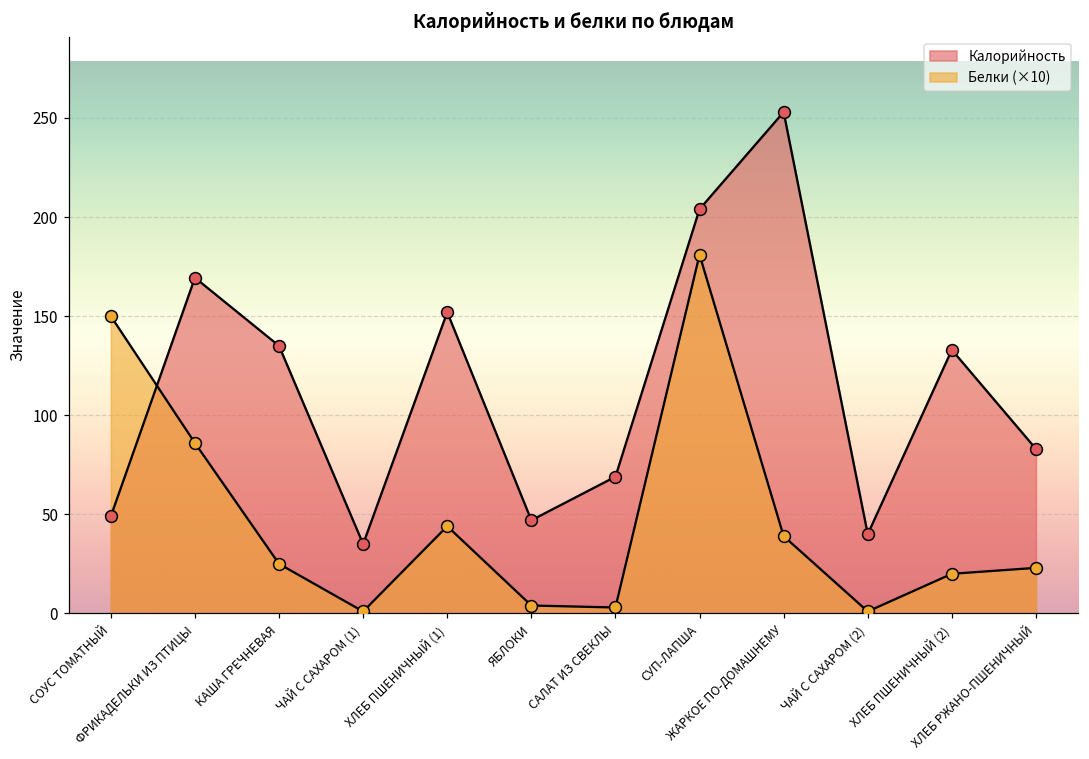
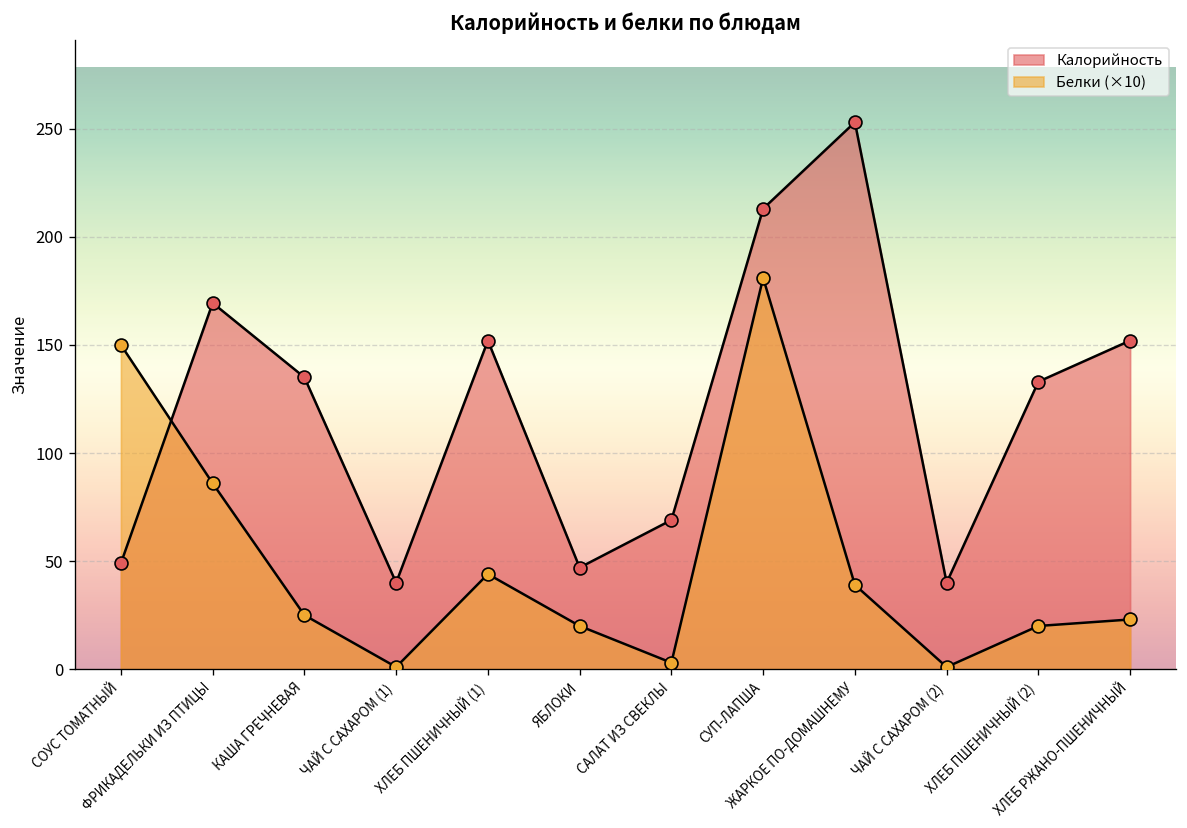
Калорийность, ЧАЙ С САХАРОМ (1): 35 -> 40
Белки (×10), ЯБЛОКИ: 4 -> 20
Калорийность, СУП-ЛАПША: 204 -> 213
Калорийность, ХЛЕБ РЖАНО-ПШЕНИЧНЫЙ: 83 -> 152
